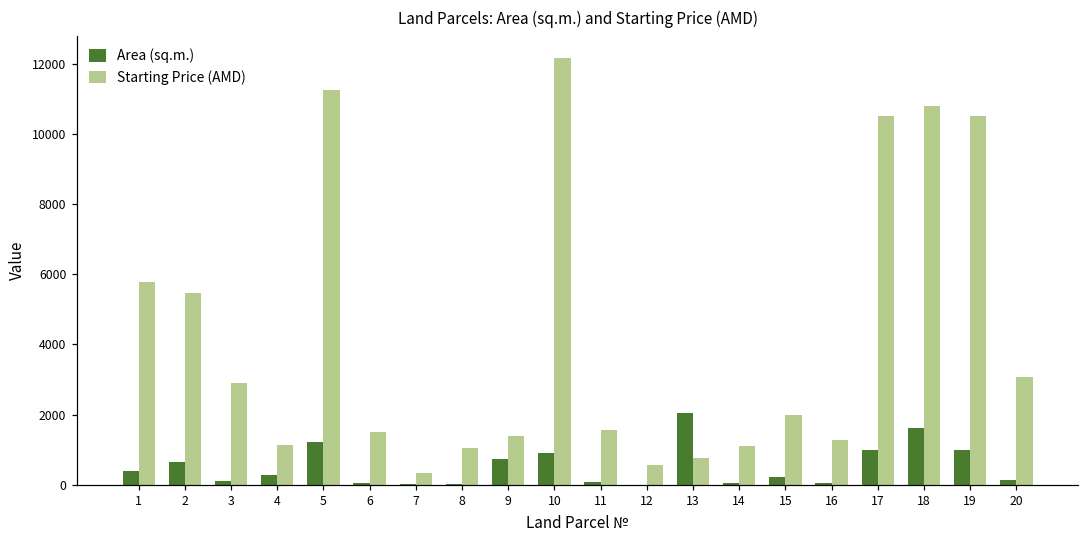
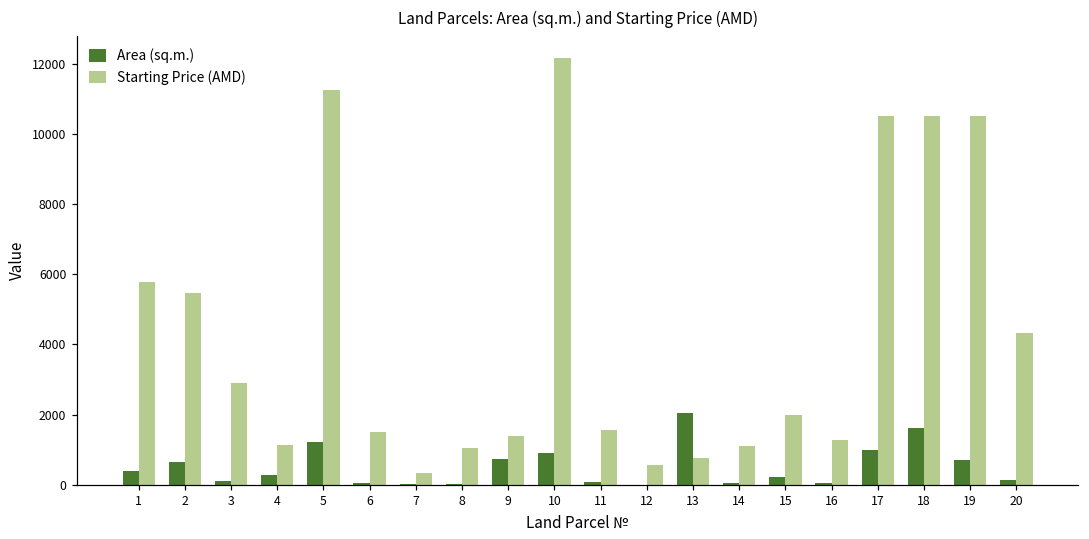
Starting Price (AMD), 18: 10800 -> 10500
Area (sq.m.), 19: 1000 -> 700
Starting Price (AMD), 20: 3100 -> 4300
